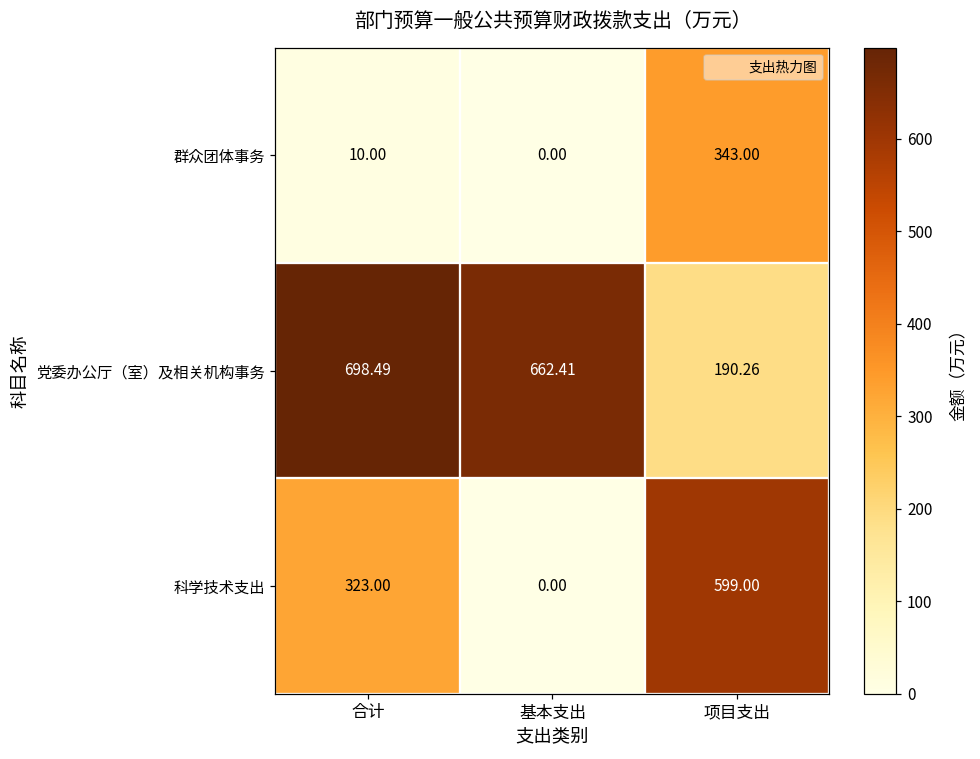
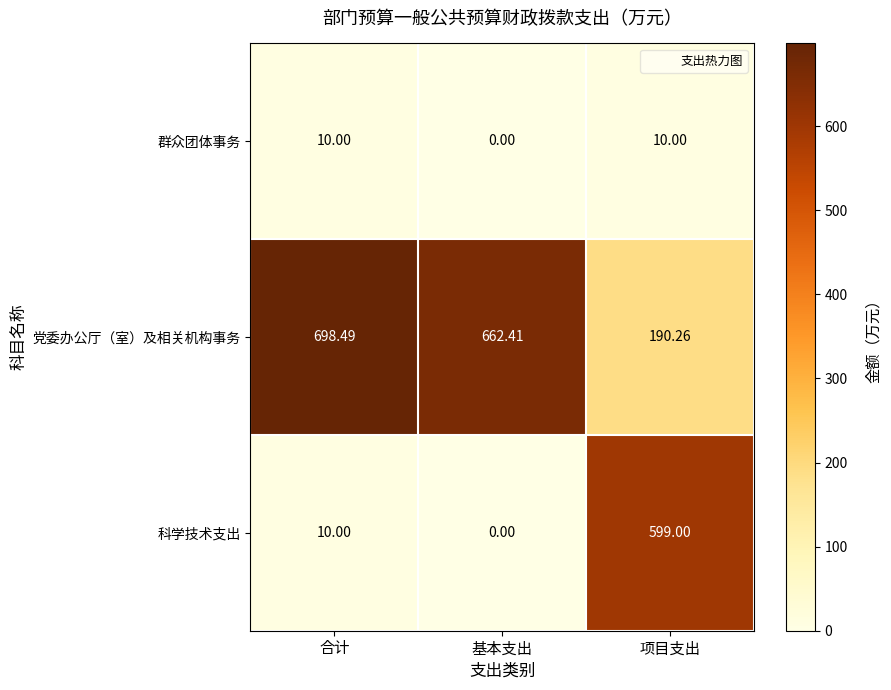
群众团体事务, 项目支出: 343.00 -> 10.00
科学技术支出, 合计: 323.00 -> 10.00
